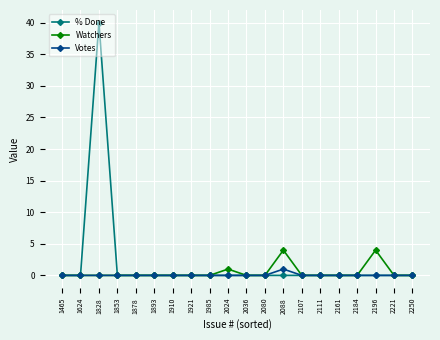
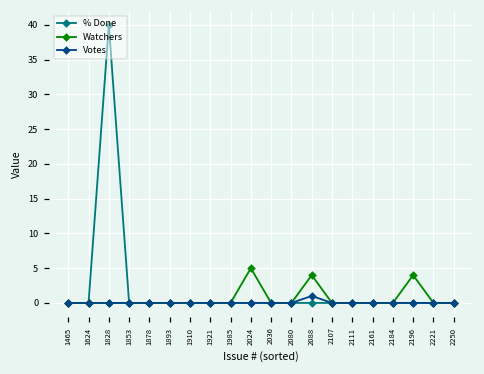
Watchers, 2024: 1 -> 5
